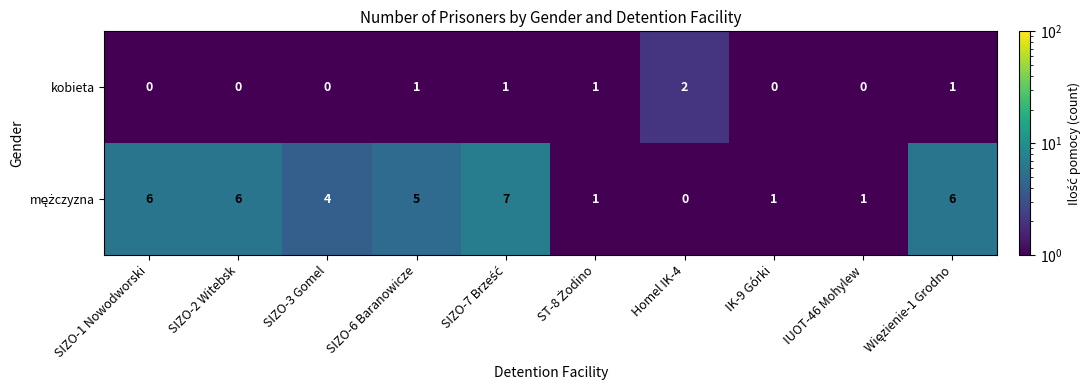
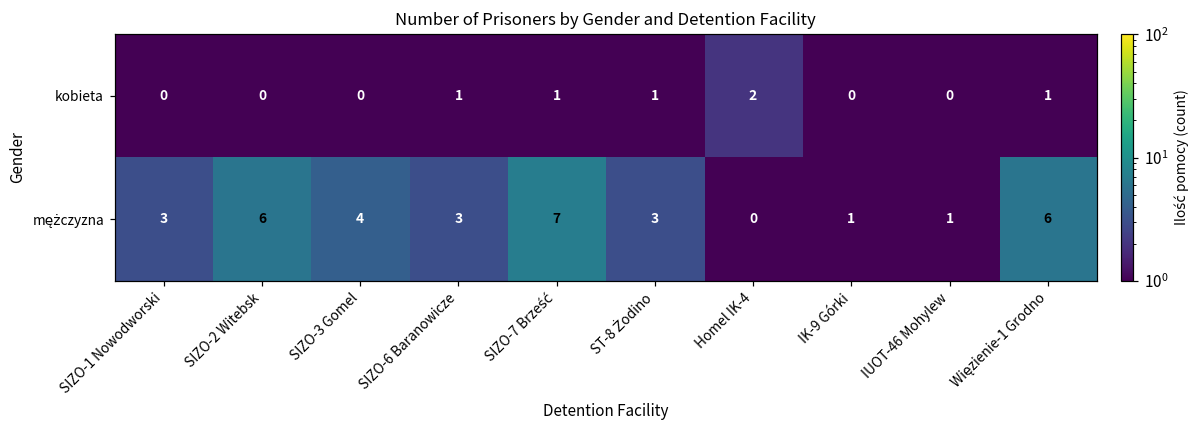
mężczyzna, SIZO-1 Nowodworski: 6 -> 3
mężczyzna, SIZO-6 Baranowicze: 5 -> 3
mężczyzna, ST-8 Żodino: 1 -> 3
